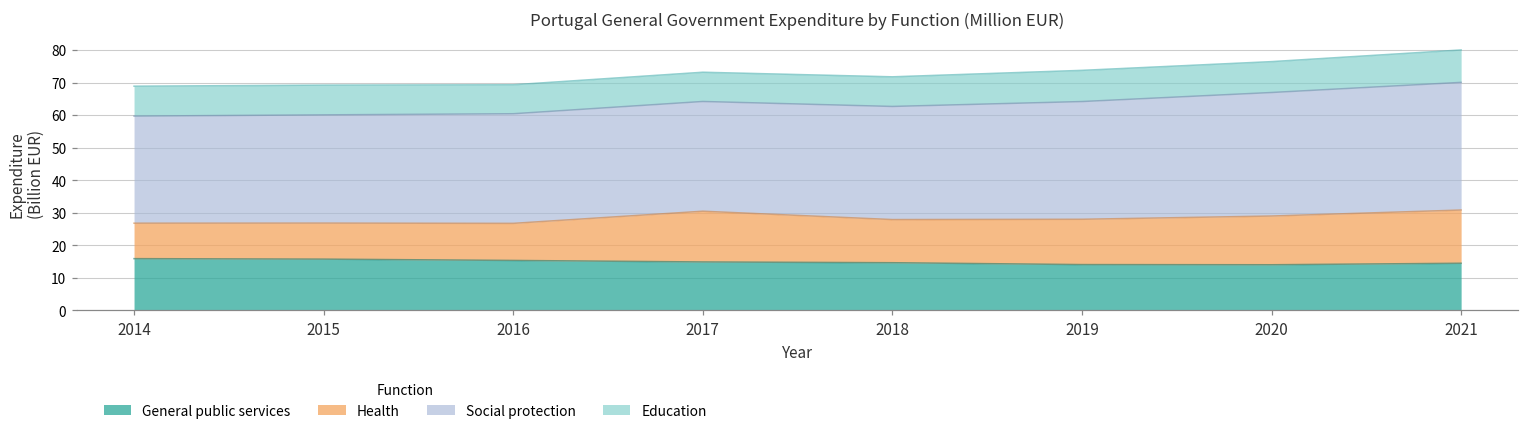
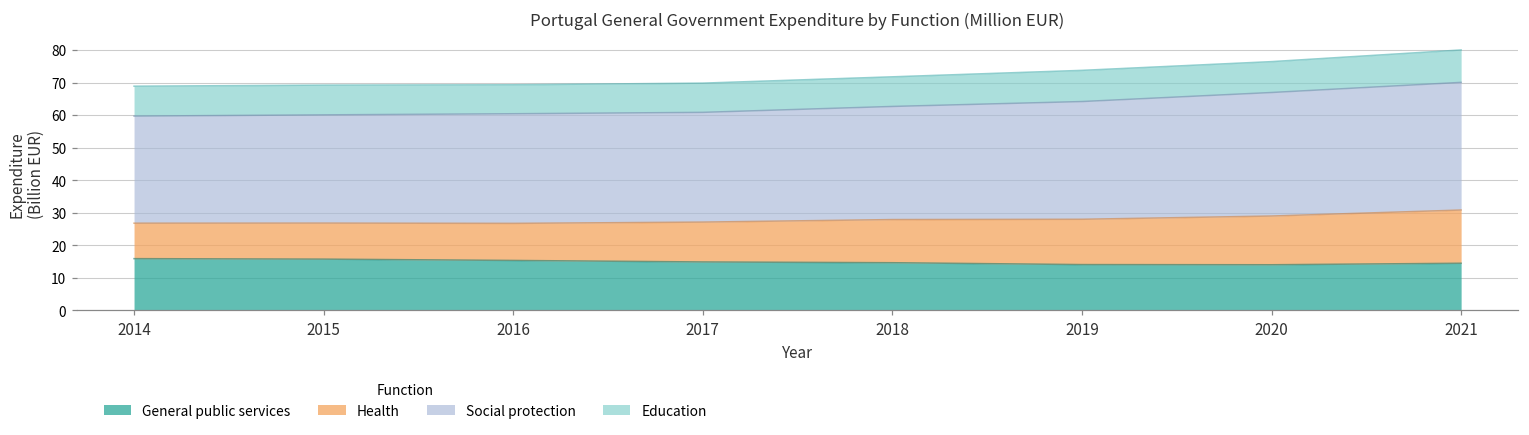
Health, 2017: 16 -> 12
